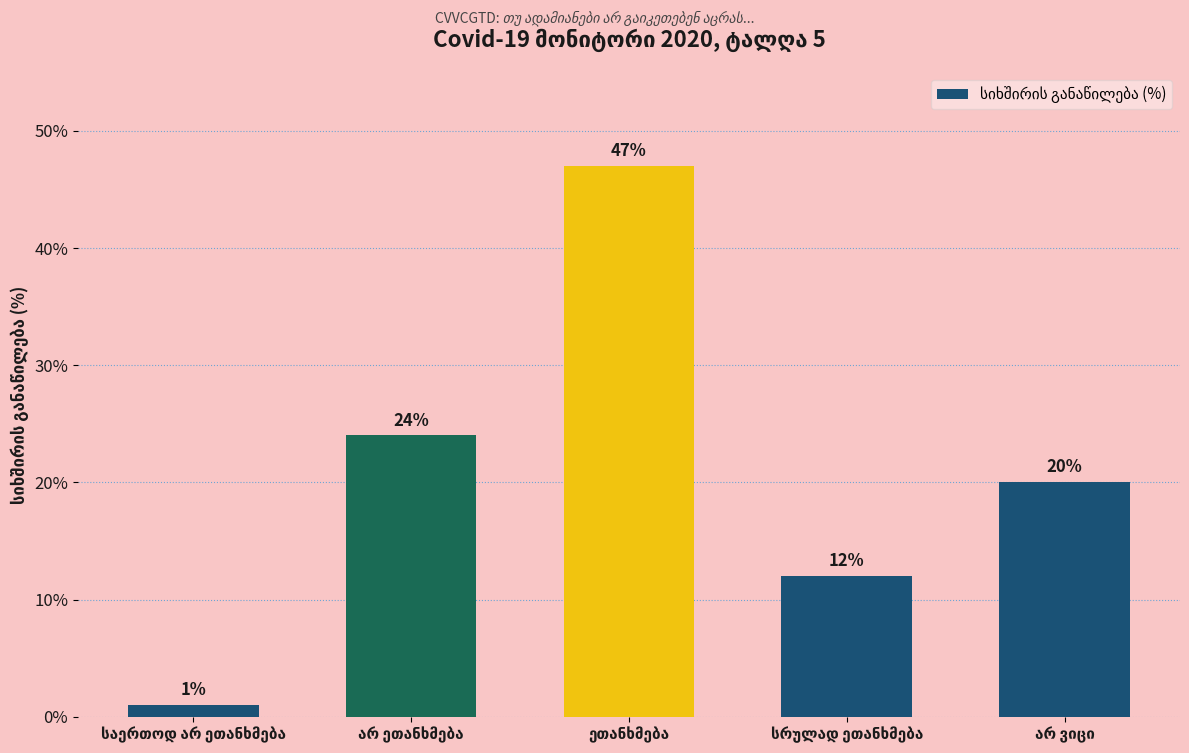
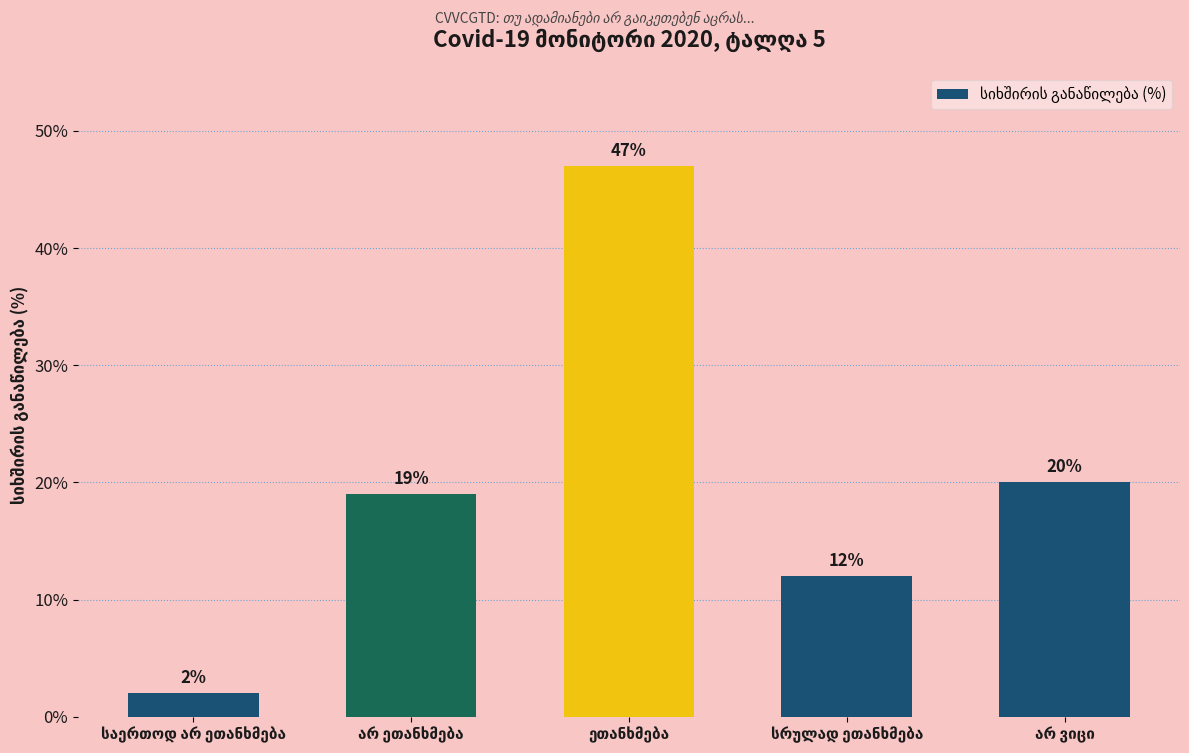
საერთოდ არ ეთანხმება: 1% -> 2%
არ ეთანხმება: 24% -> 19%
